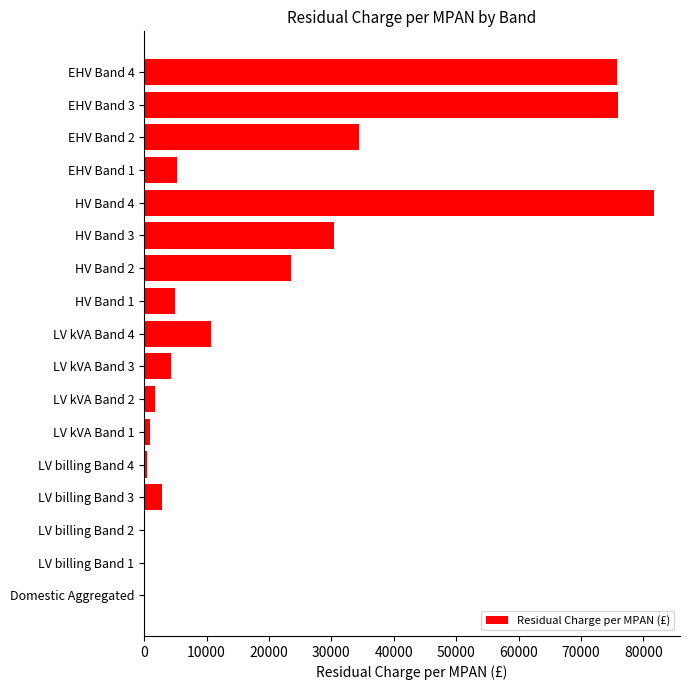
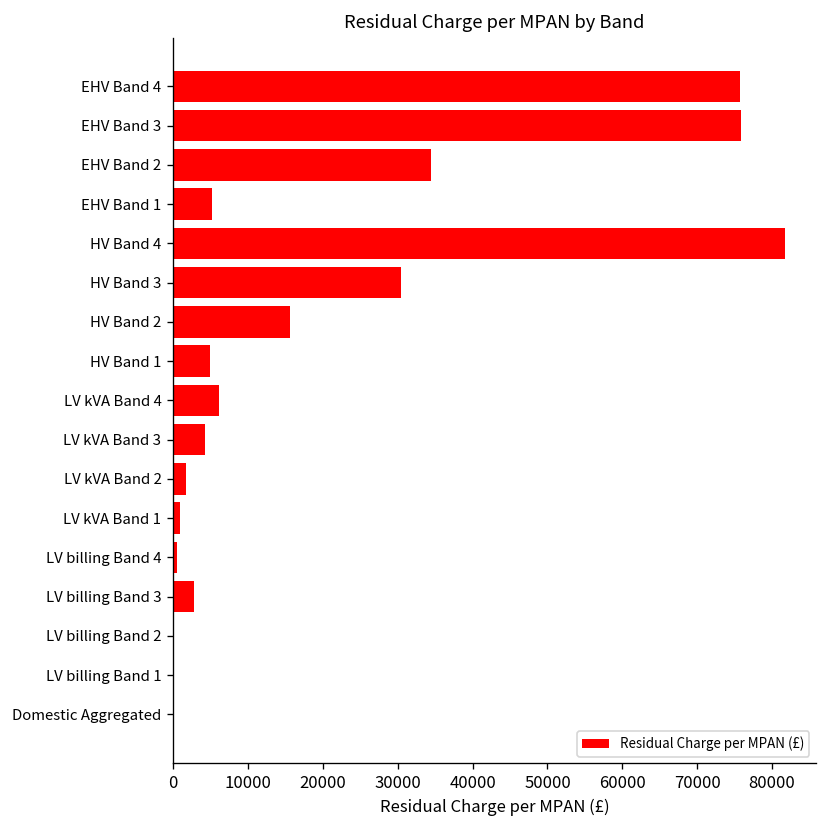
HV Band 2: 24000 -> 16000
LV kVA Band 4: 11000 -> 6000
